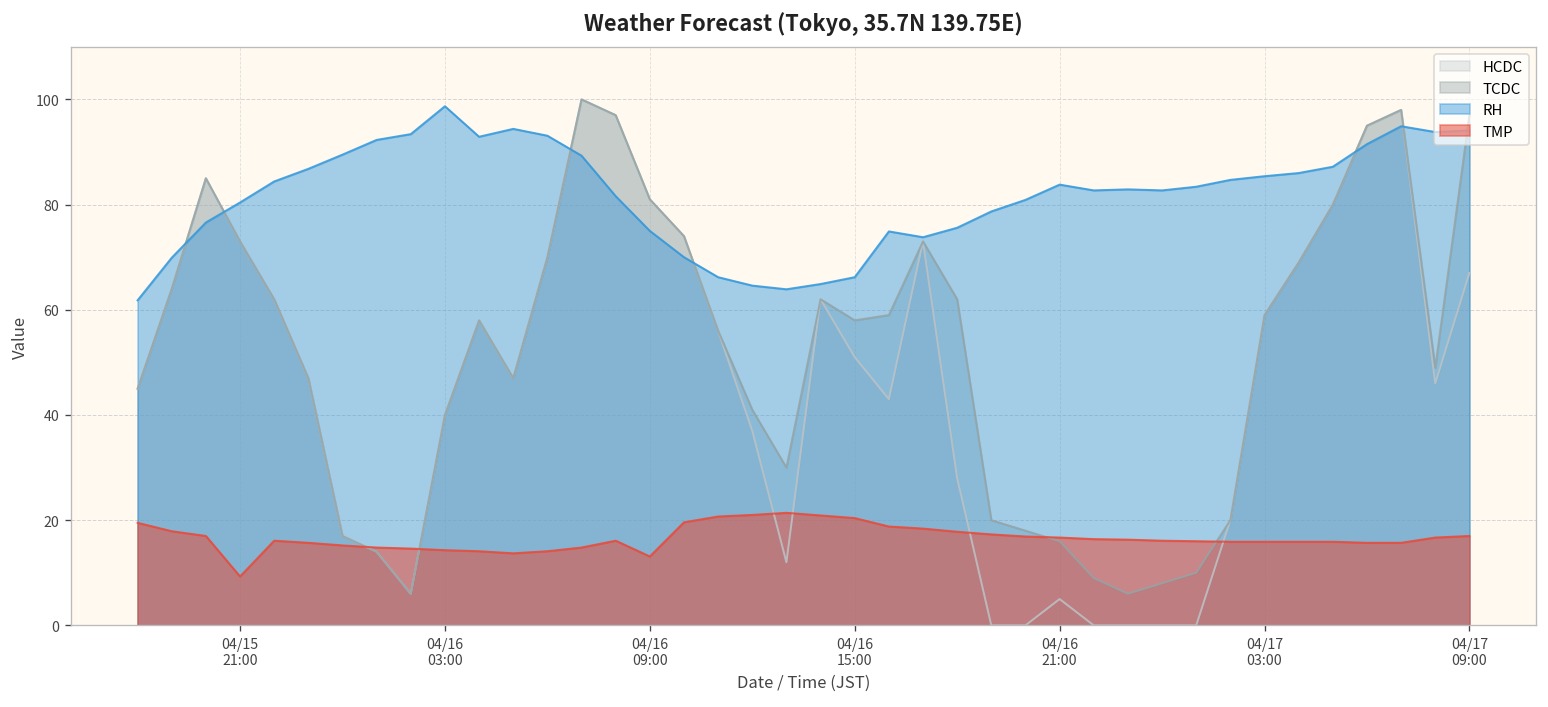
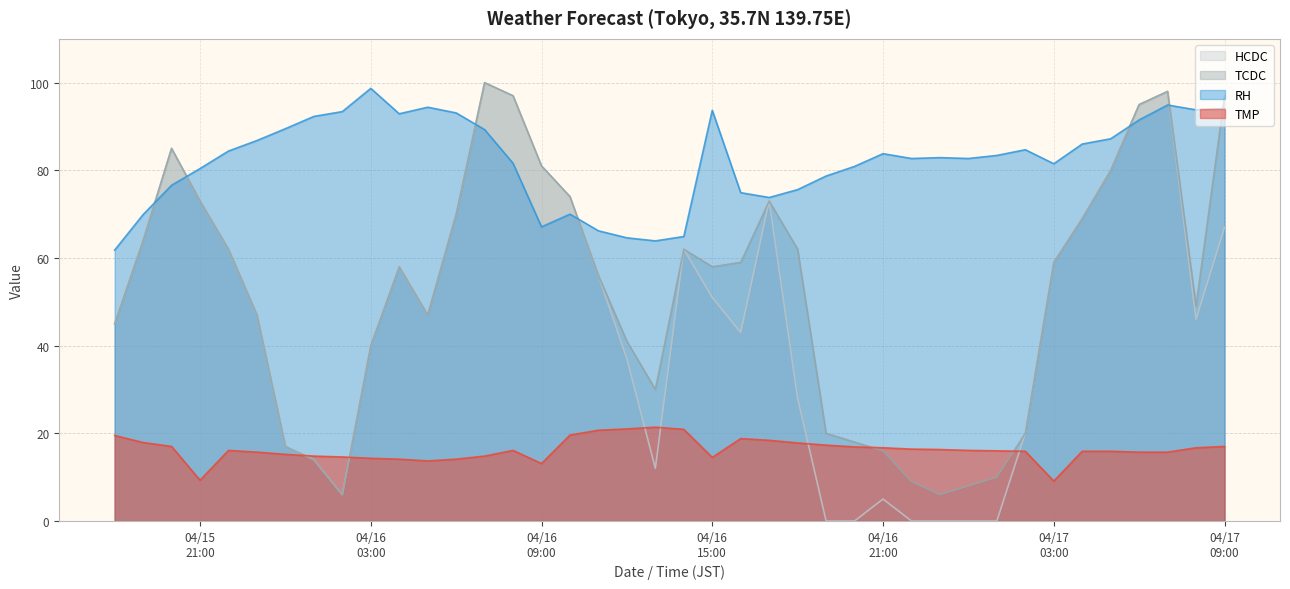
RH, 04/16 09:00: 75 -> 67
RH, 04/16 15:00: 66 -> 94
TMP, 04/16 15:00: 20 -> 15
RH, 04/17 03:00: 85 -> 82
TMP, 04/17 03:00: 16 -> 9
